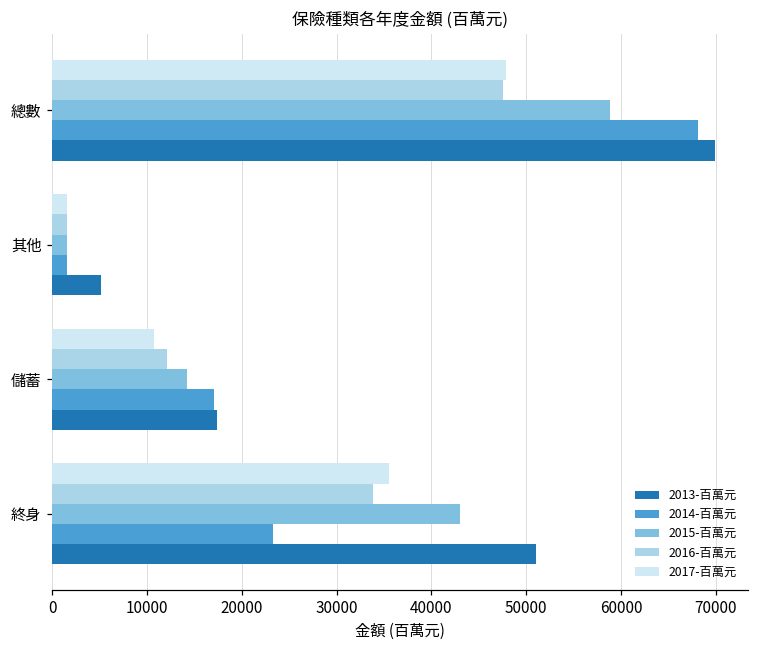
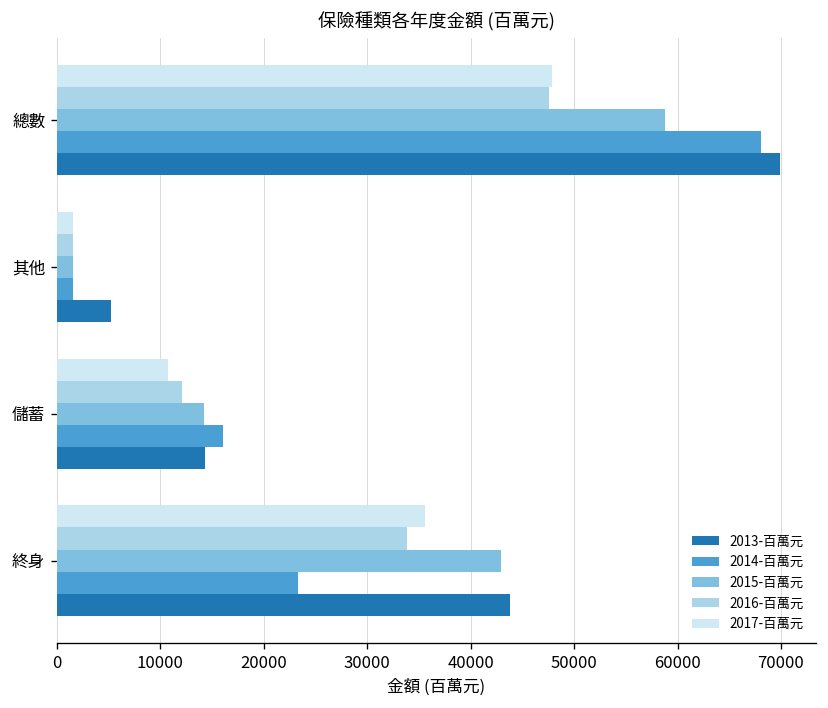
2014-百萬元, 儲蓄: 17000 -> 16000
2013-百萬元, 儲蓄: 17000 -> 14000
2013-百萬元, 終身: 51000 -> 44000
